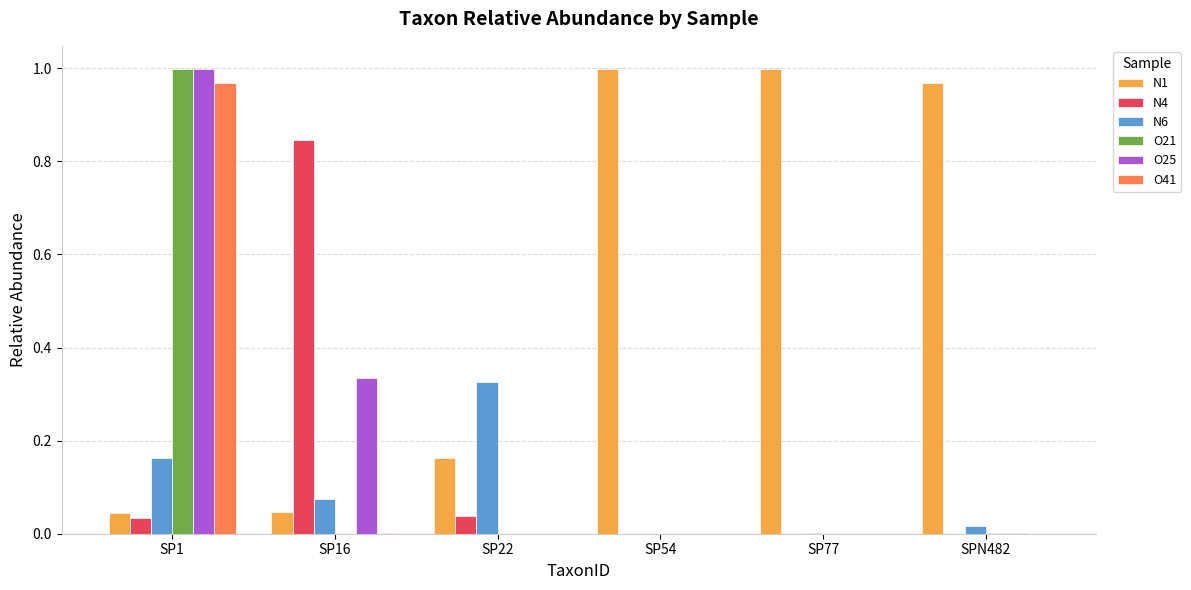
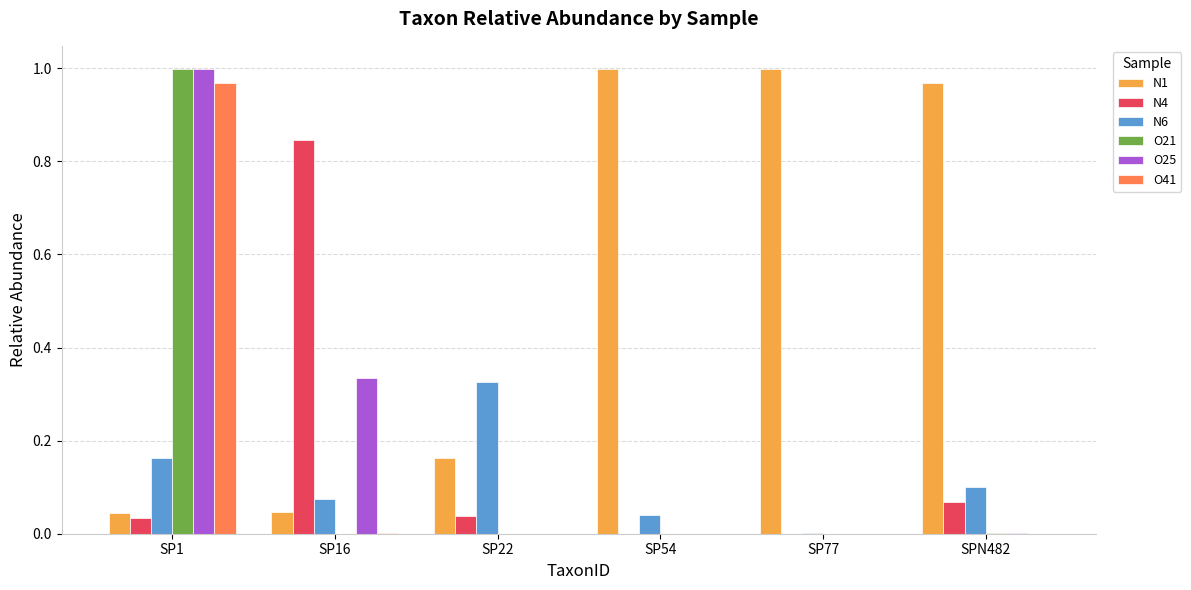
N6, SP54: 0.00 -> 0.04
N4, SPN482: 0.00 -> 0.07
N6, SPN482: 0.02 -> 0.10
